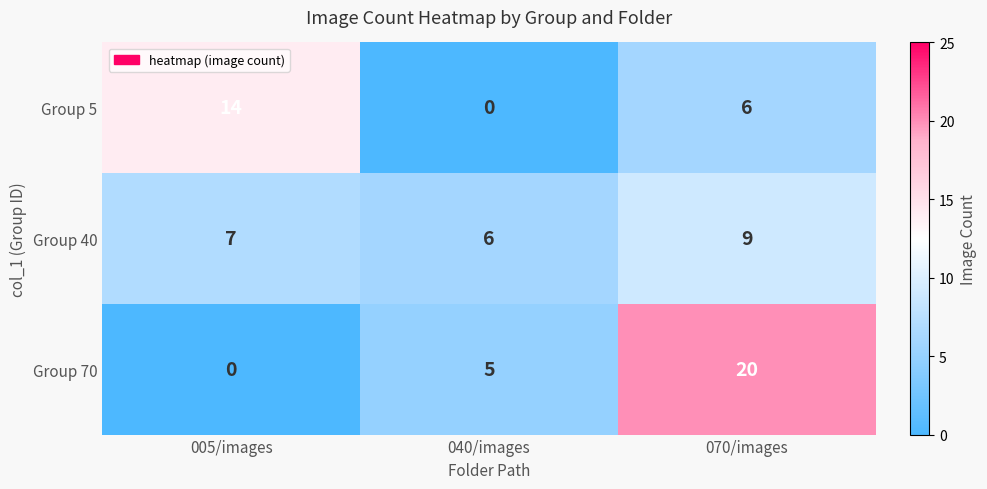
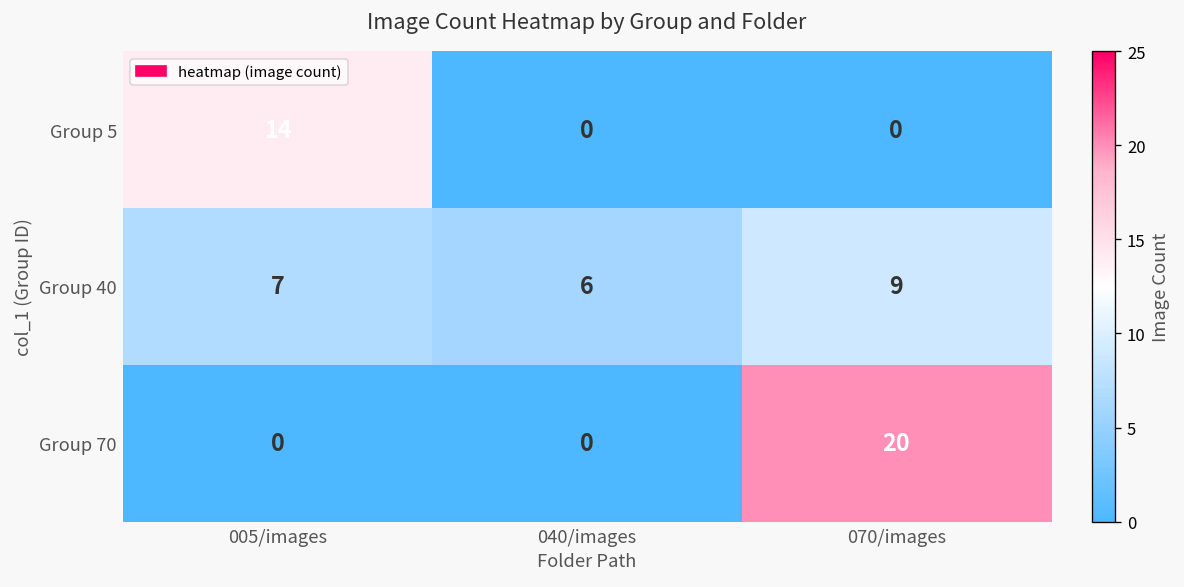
Group 5, 070/images: 6 -> 0
Group 70, 040/images: 5 -> 0
